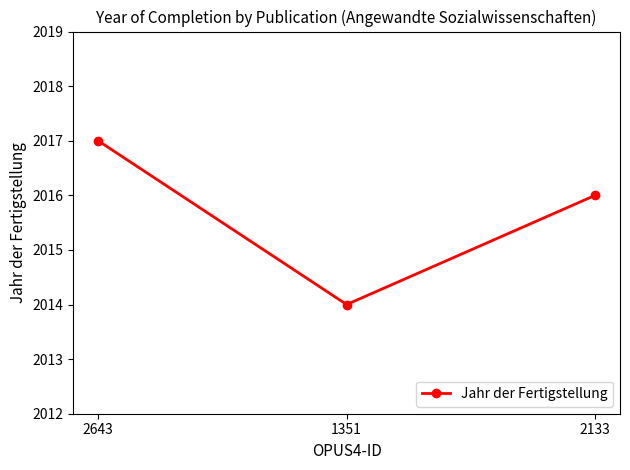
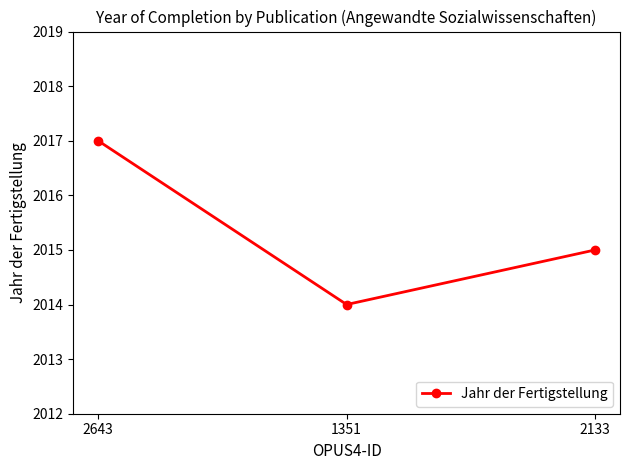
2133: 2016 -> 2015
